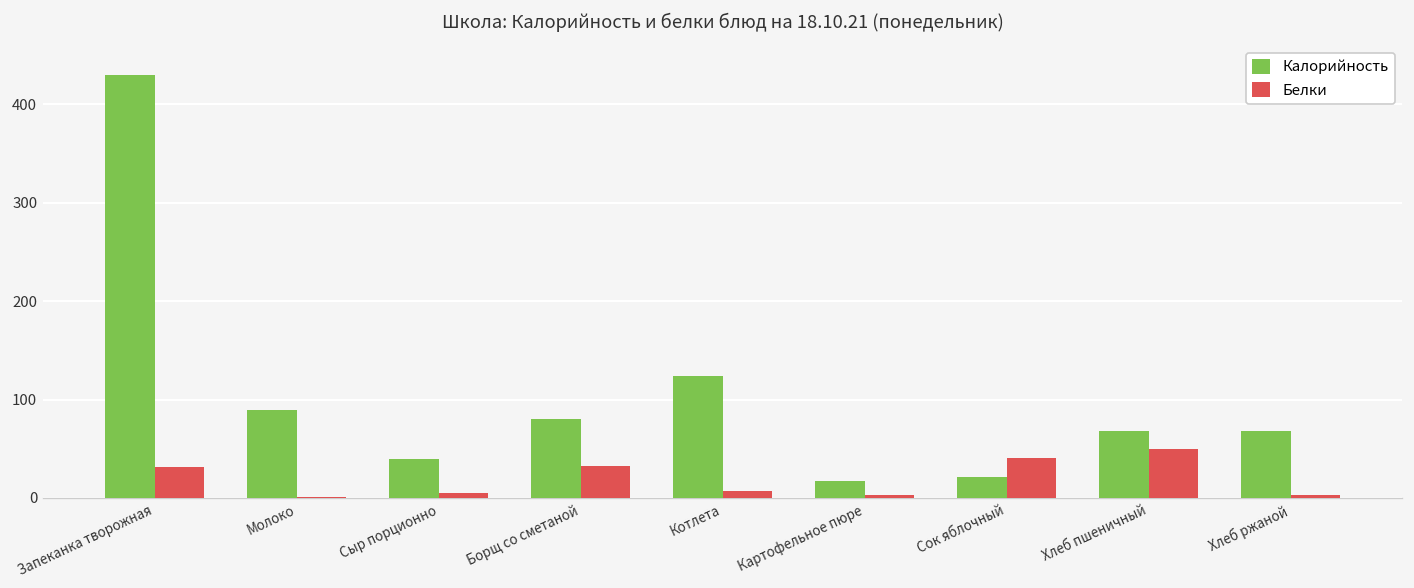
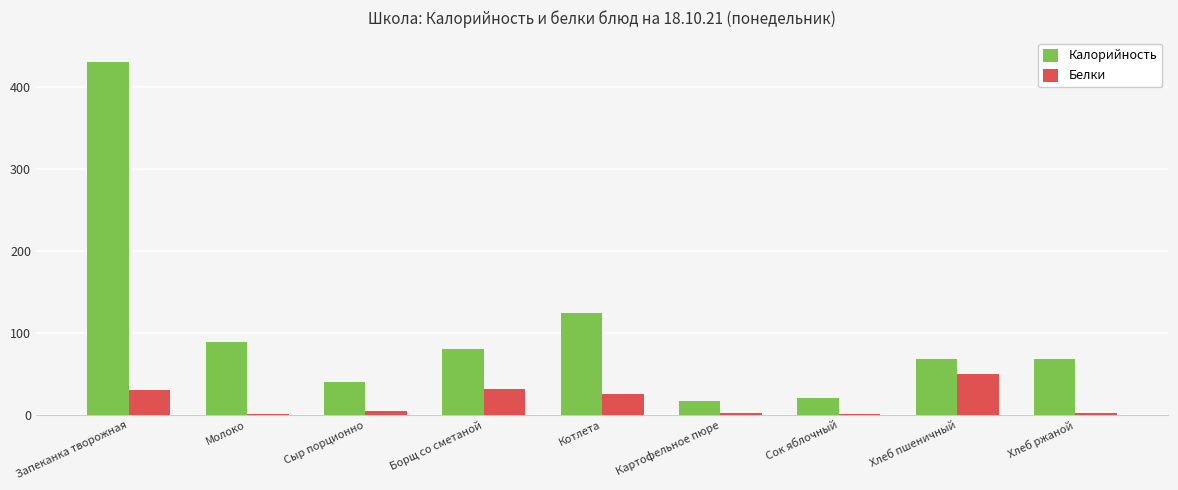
Белки, Котлета: 10 -> 30
Белки, Сок яблочный: 40 -> 0
